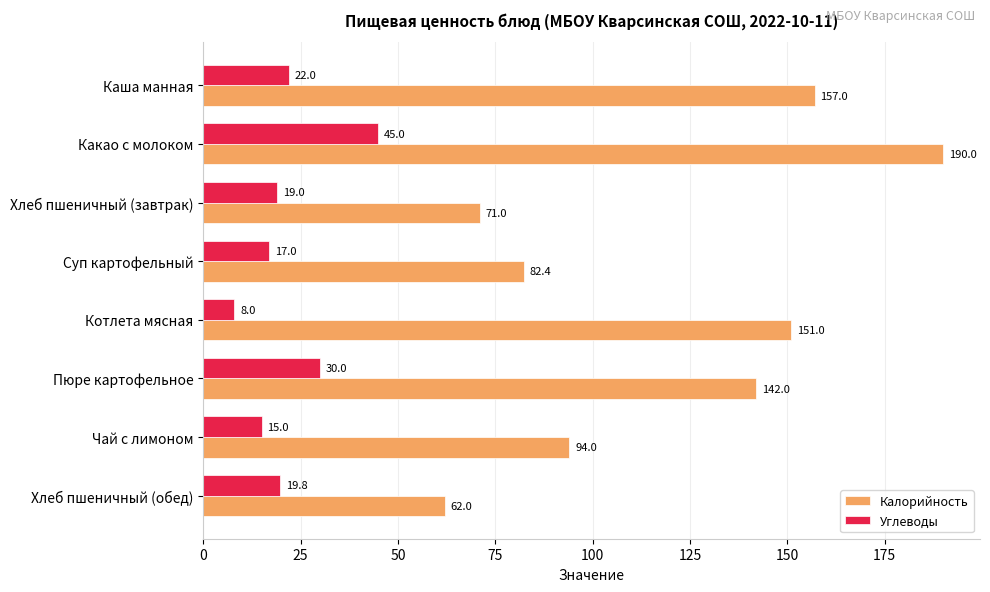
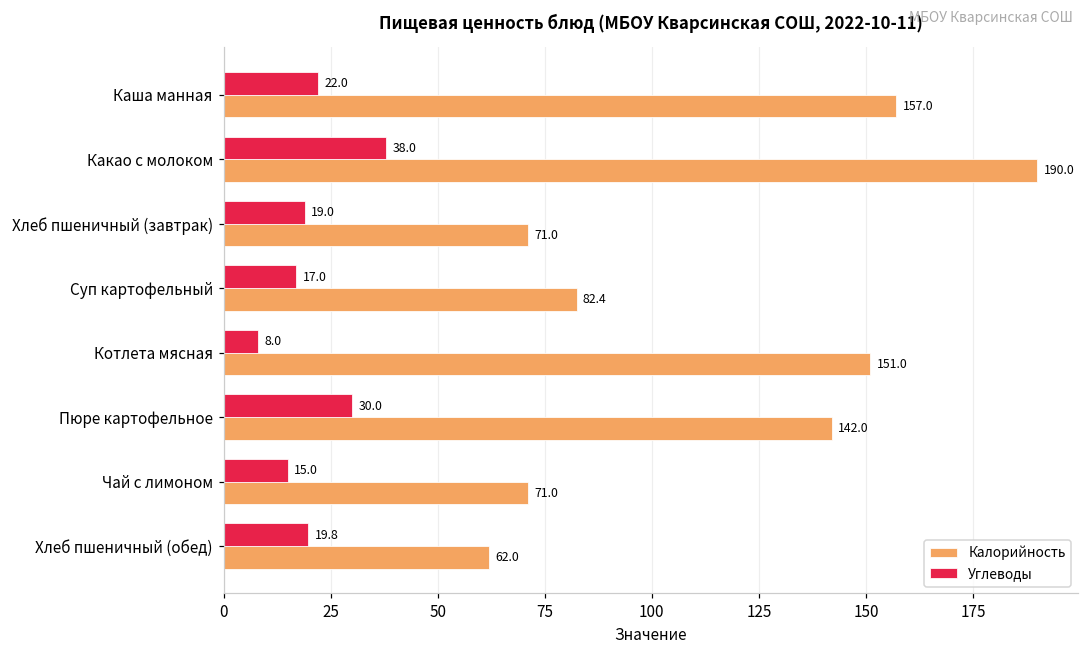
Углеводы, Какао с молоком: 45.0 -> 38.0
Калорийность, Чай с лимоном: 94.0 -> 71.0
